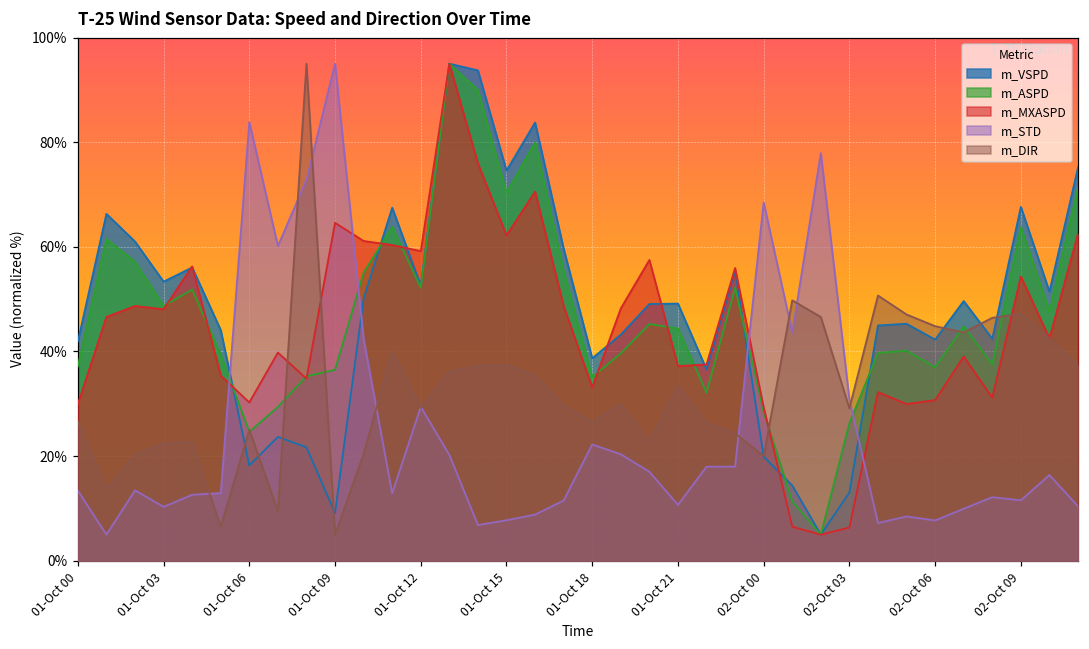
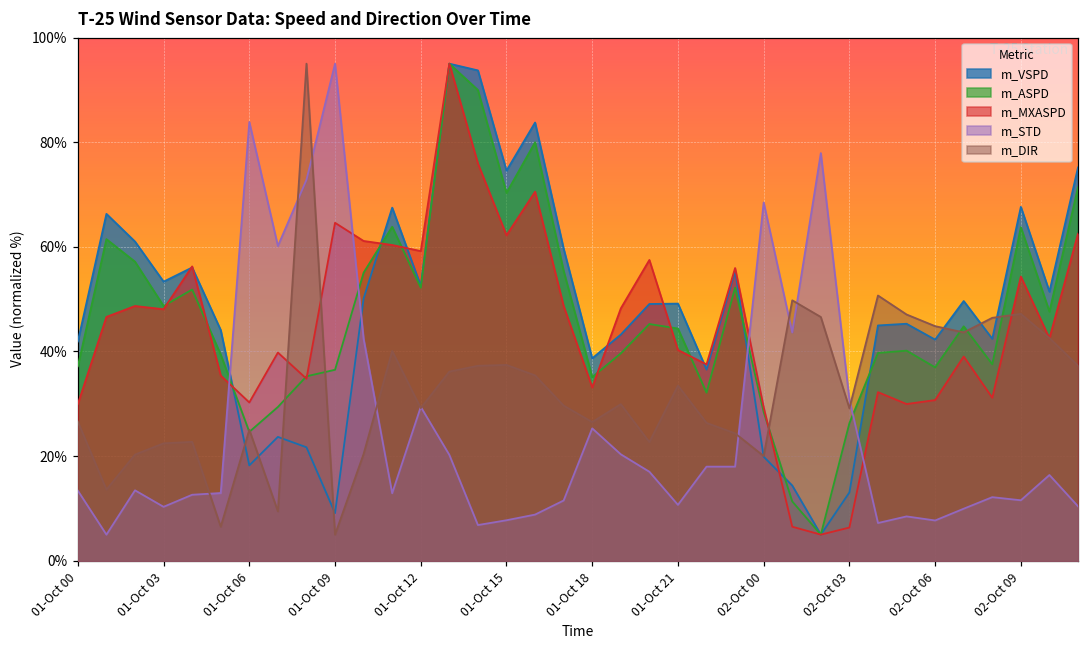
m_STD, 01-Oct 18: 22% -> 25%
m_MXASPD, 01-Oct 21: 37% -> 40%
